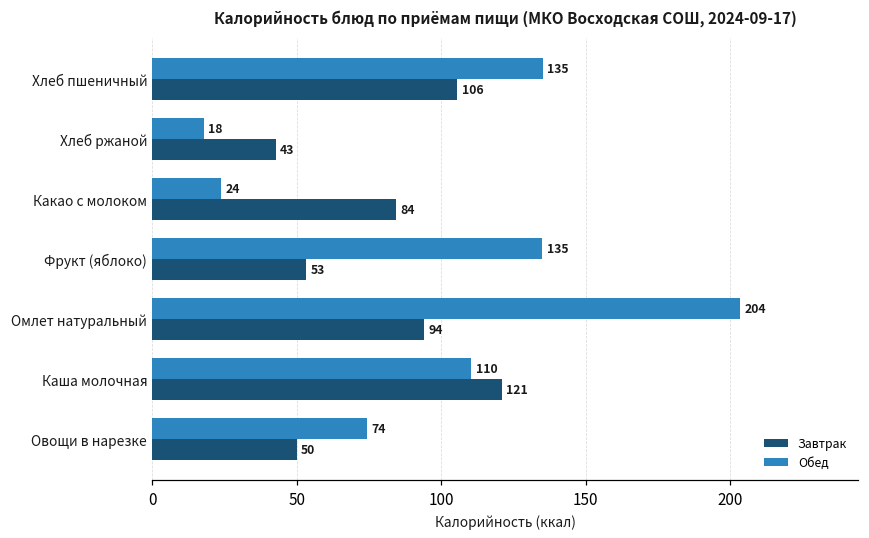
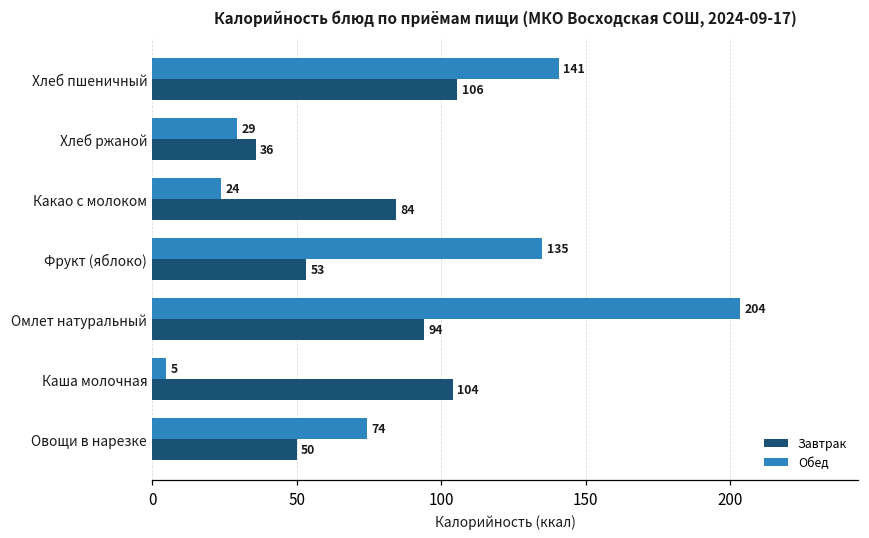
Обед, Хлеб пшеничный: 135 -> 141
Обед, Хлеб ржаной: 18 -> 29
Завтрак, Хлеб ржаной: 43 -> 36
Обед, Каша молочная: 110 -> 5
Завтрак, Каша молочная: 121 -> 104
